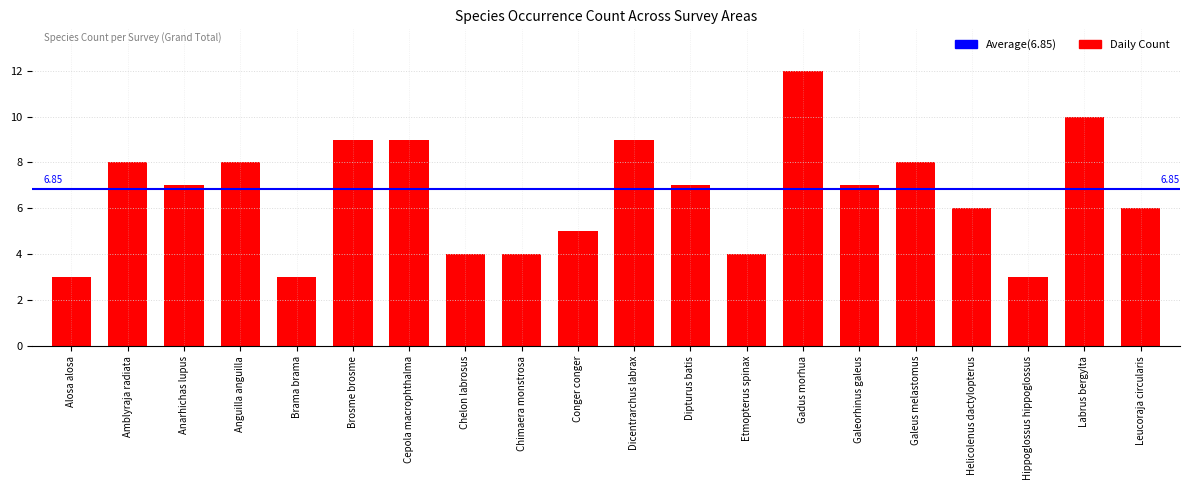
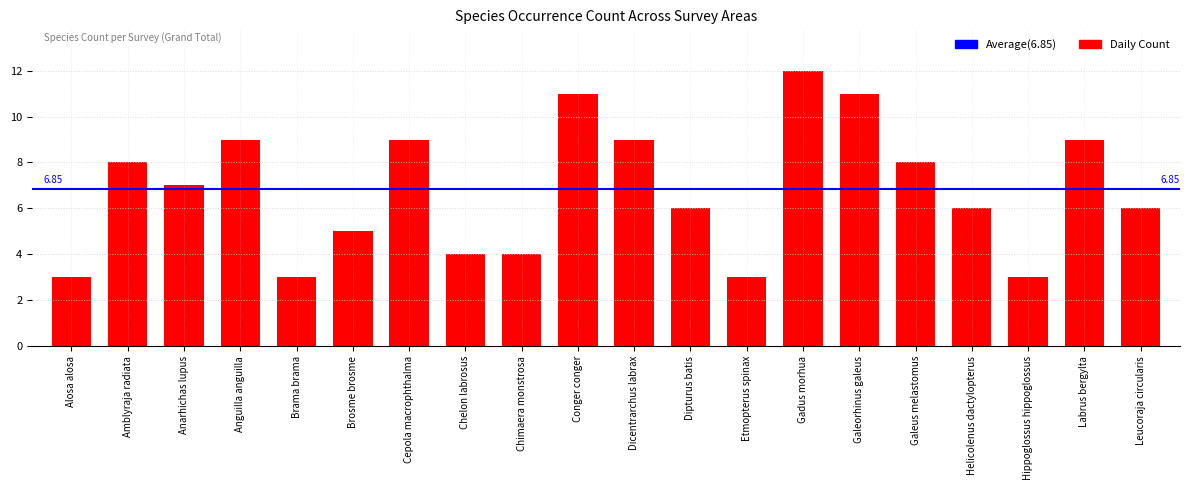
Anguilla anguilla: 8 -> 9
Brosme brosme: 9 -> 5
Conger conger: 5 -> 11
Dipturus batis: 7 -> 6
Etmopterus spinax: 4 -> 3
Galeorhinus galeus: 7 -> 11
Labrus bergylta: 10 -> 9
